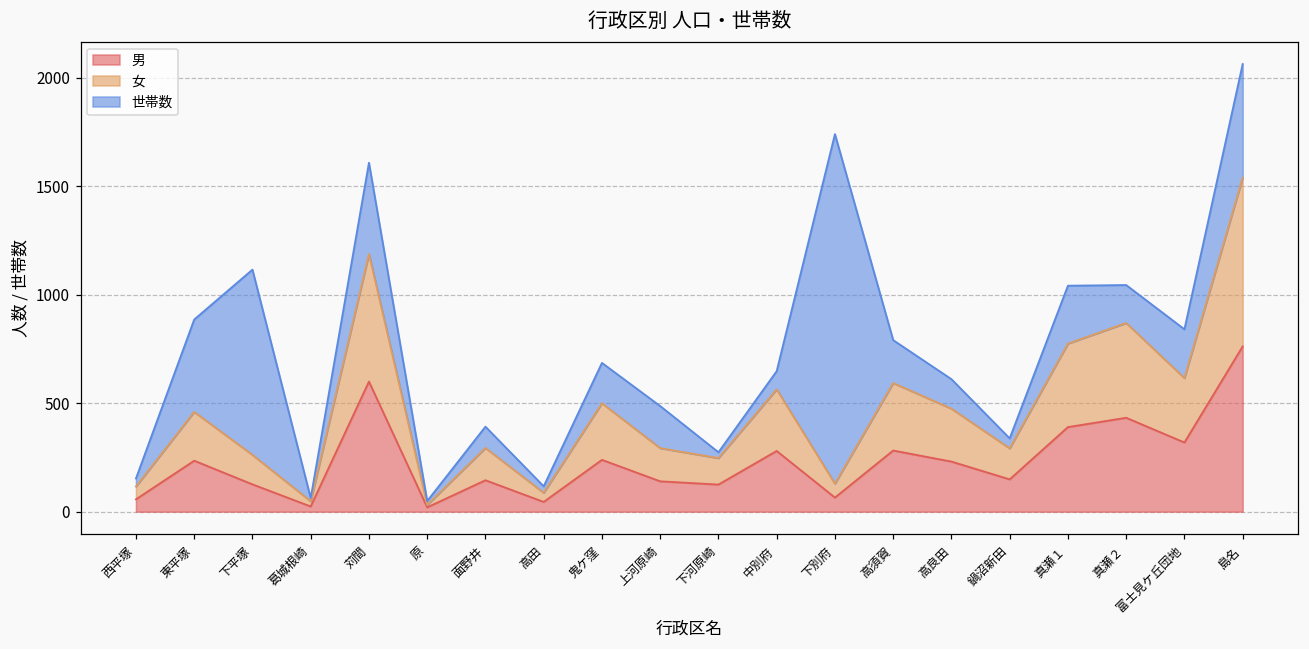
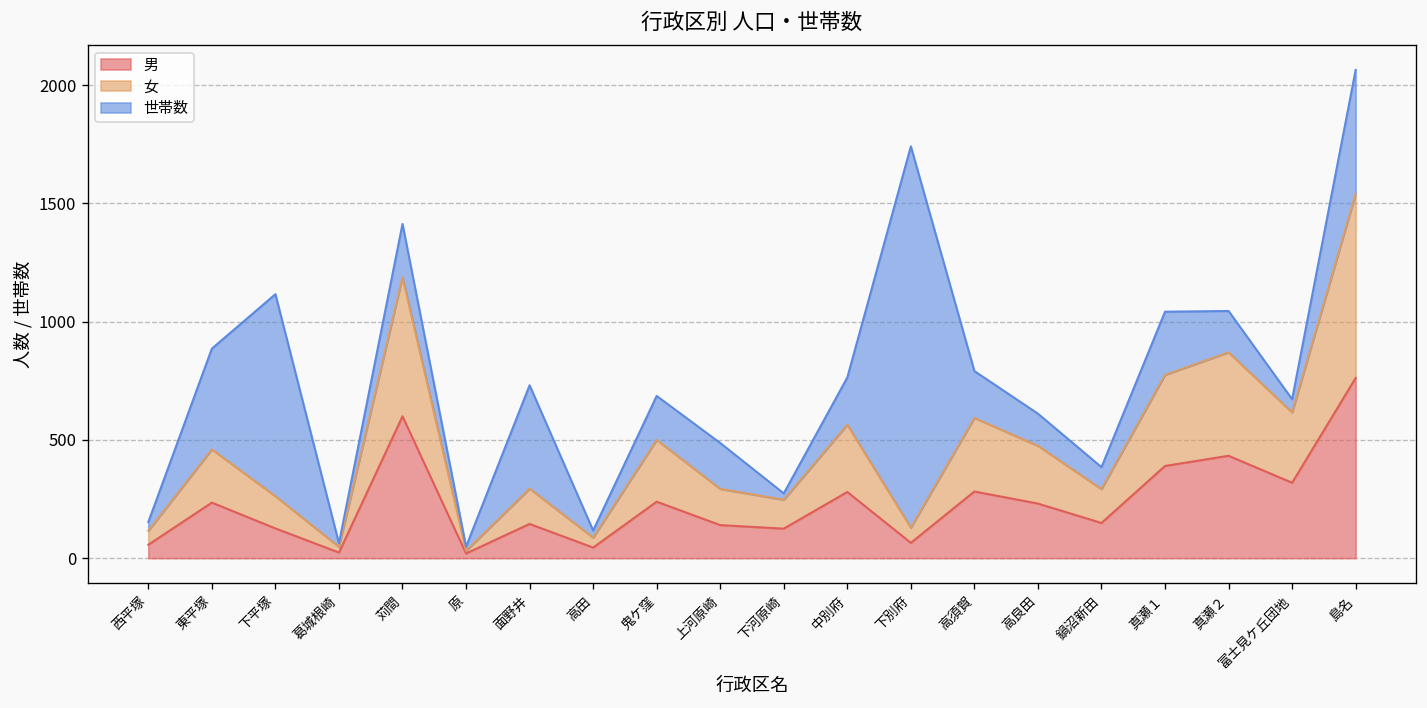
世帯数, 苅間: 420 -> 230
世帯数, 面野井: 100 -> 440
世帯数, 中別府: 80 -> 200
世帯数, 鍋沼新田: 50 -> 90
世帯数, 富士見ケ丘団地: 230 -> 60
